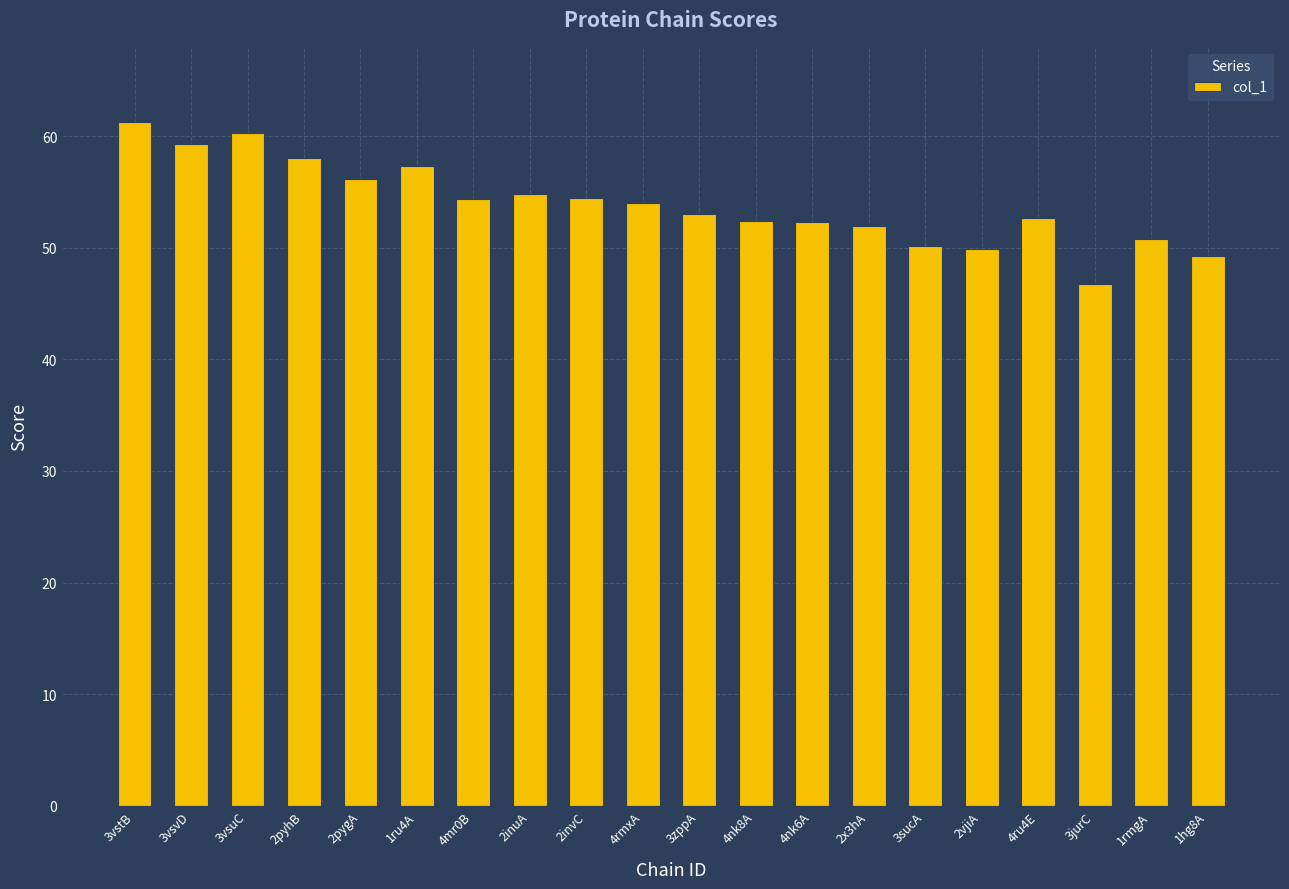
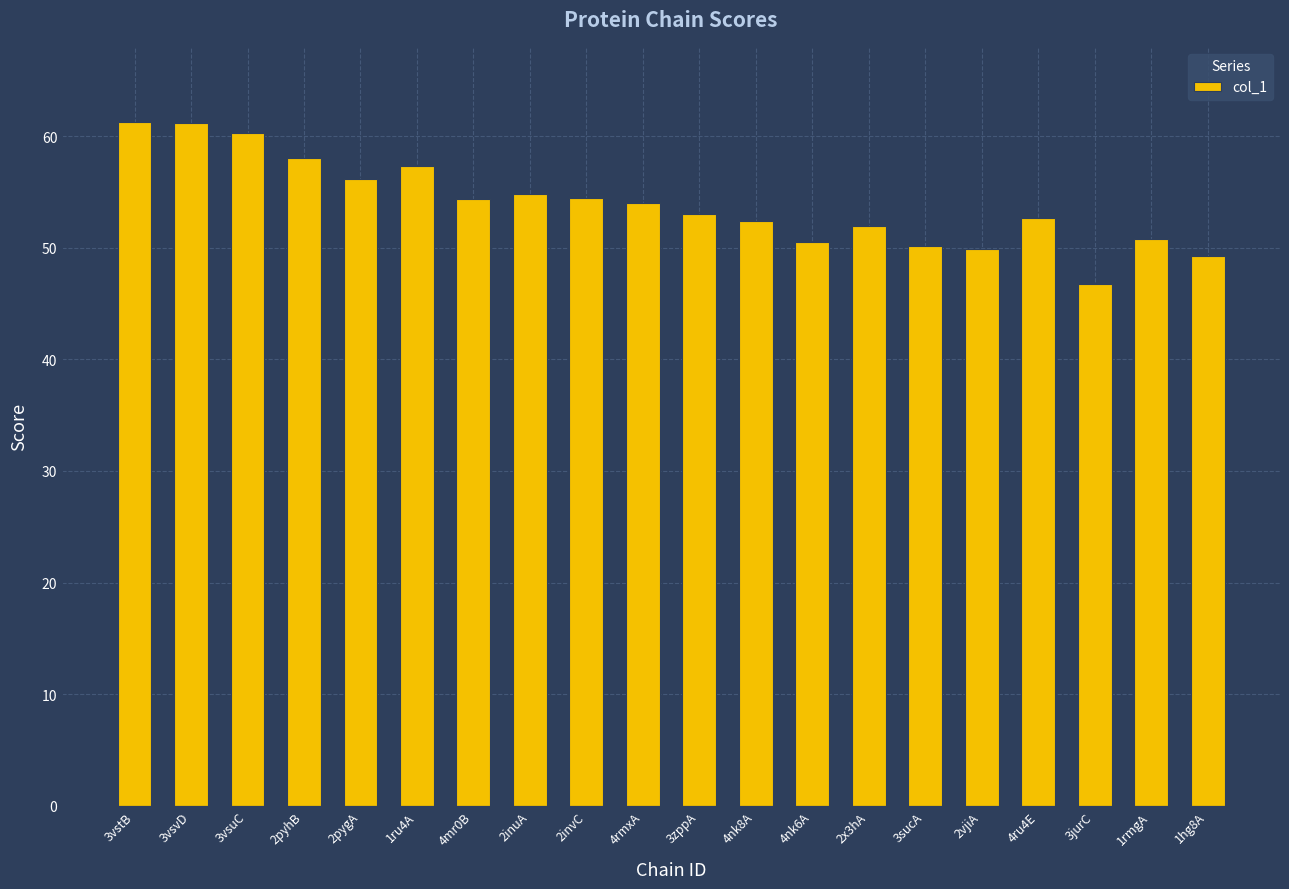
3vsvD: 59.3 -> 61.1
4nk6A: 52.3 -> 50.5
